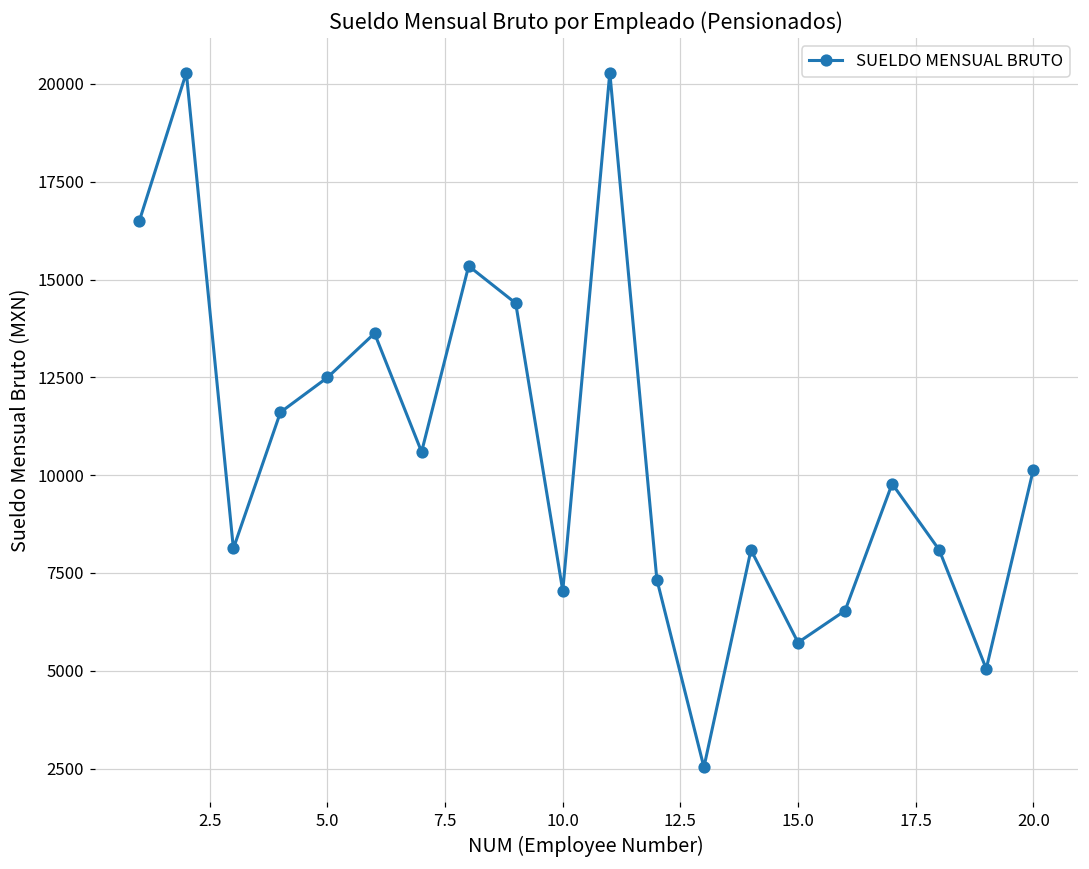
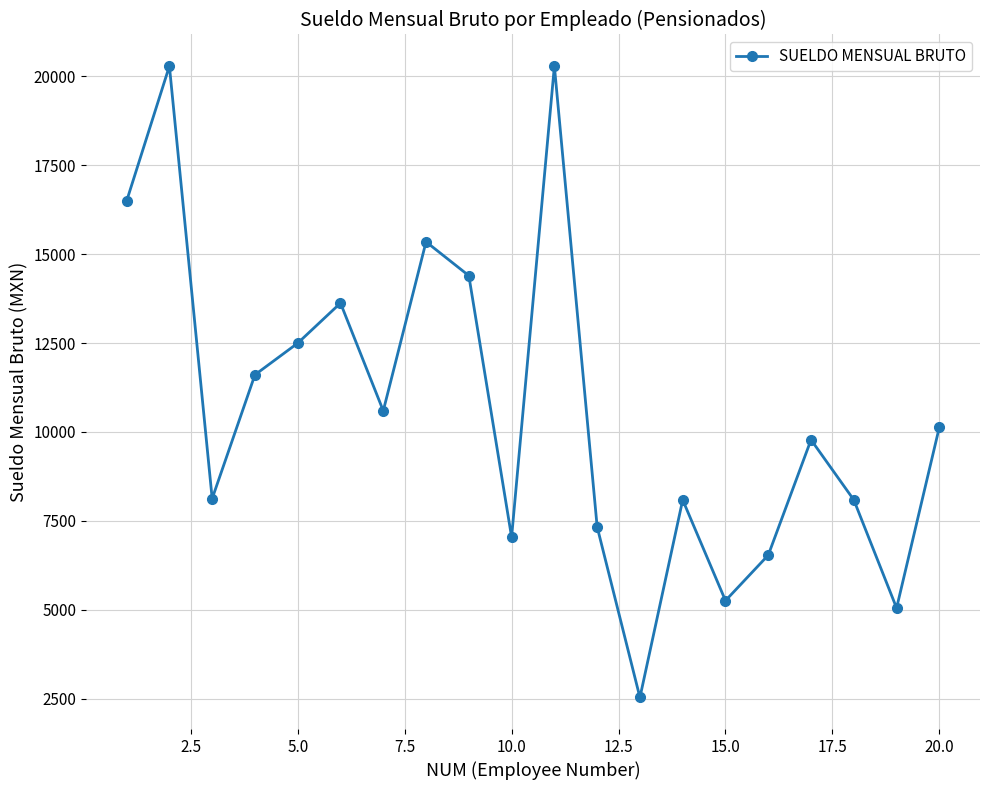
15.0: 5700 -> 5300
